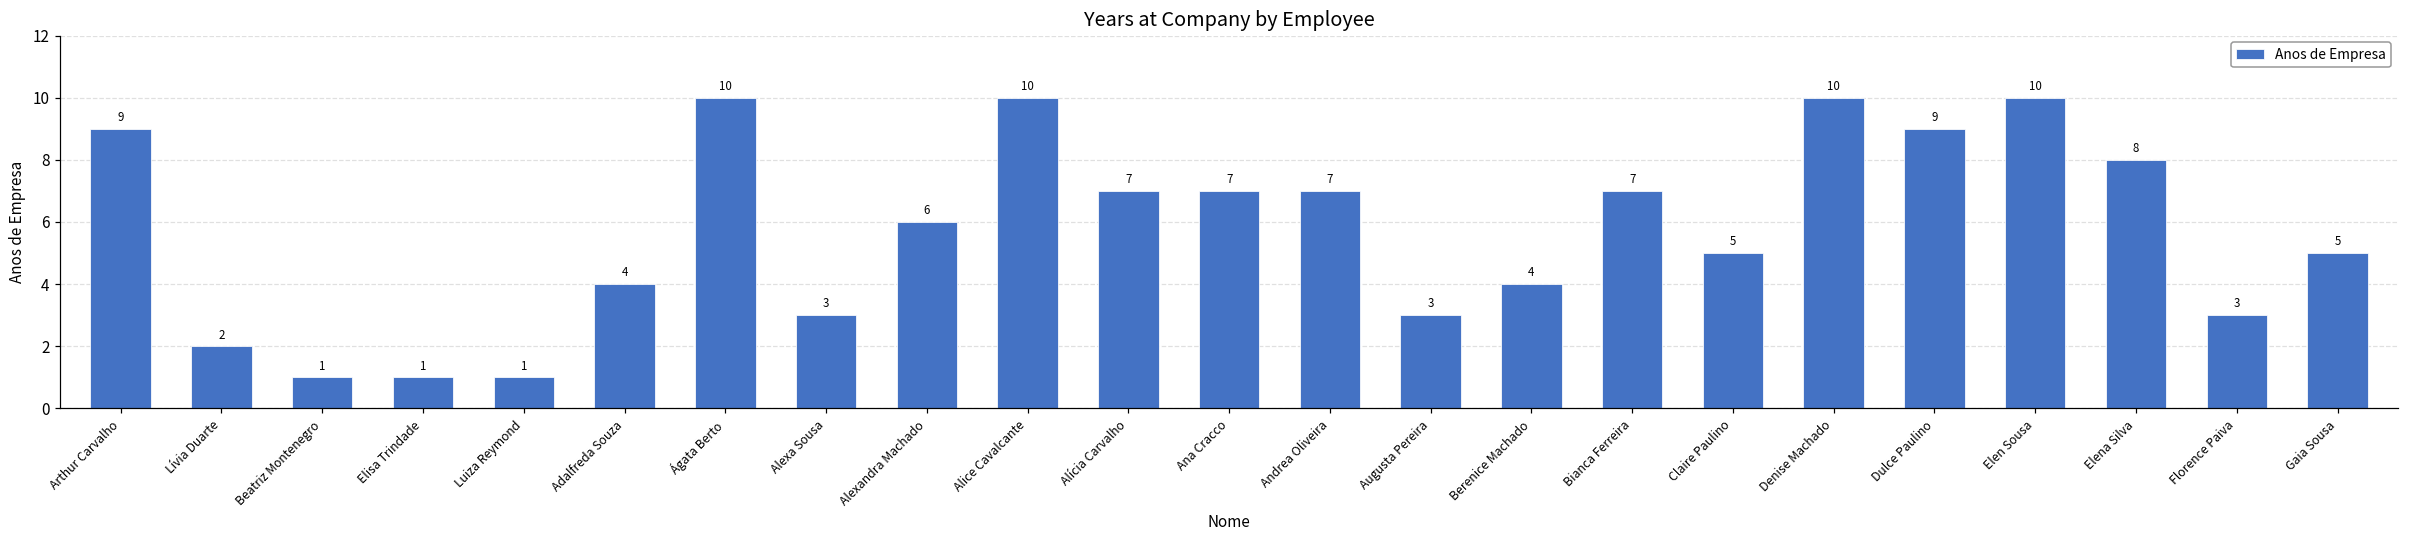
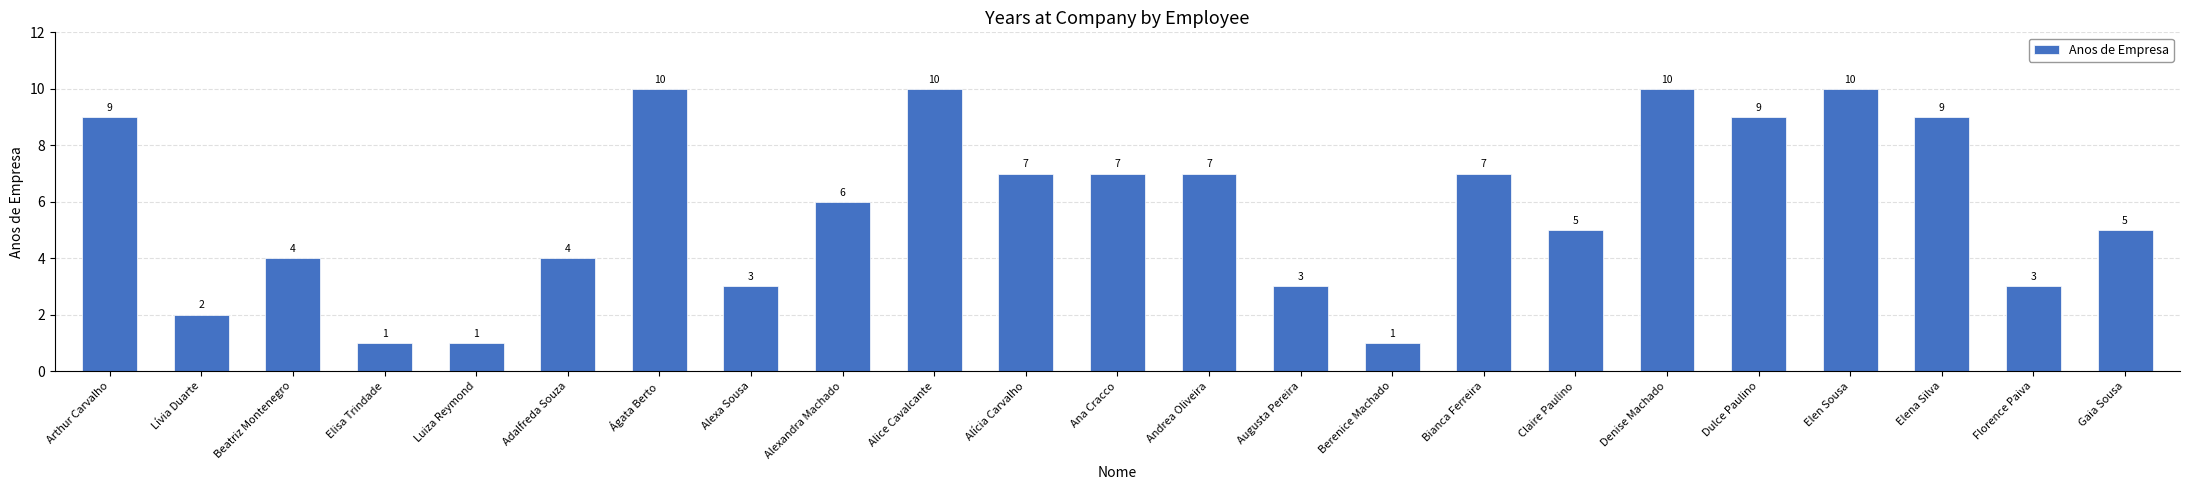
Beatriz Montenegro: 1 -> 4
Berenice Machado: 4 -> 1
Elena Silva: 8 -> 9
